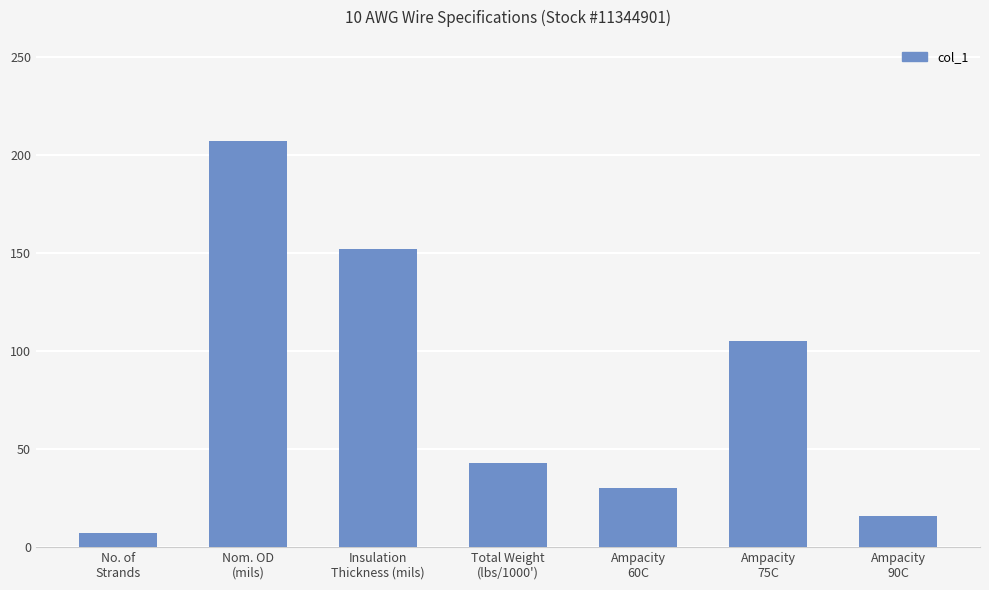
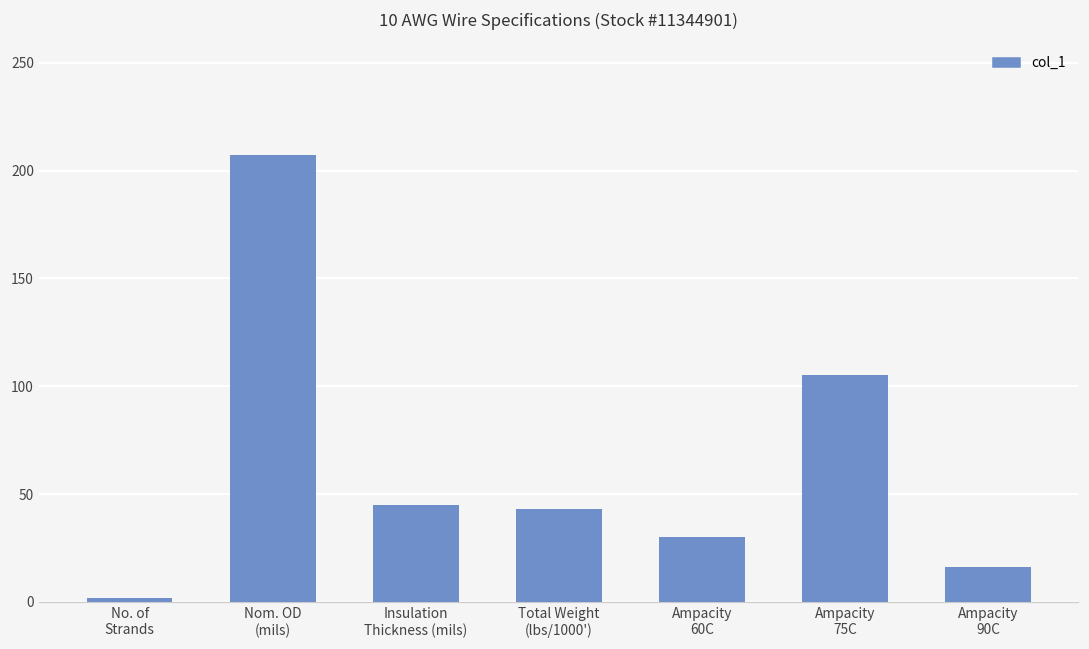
No. of Strands: 7 -> 2
Insulation Thickness (mils): 152 -> 45
